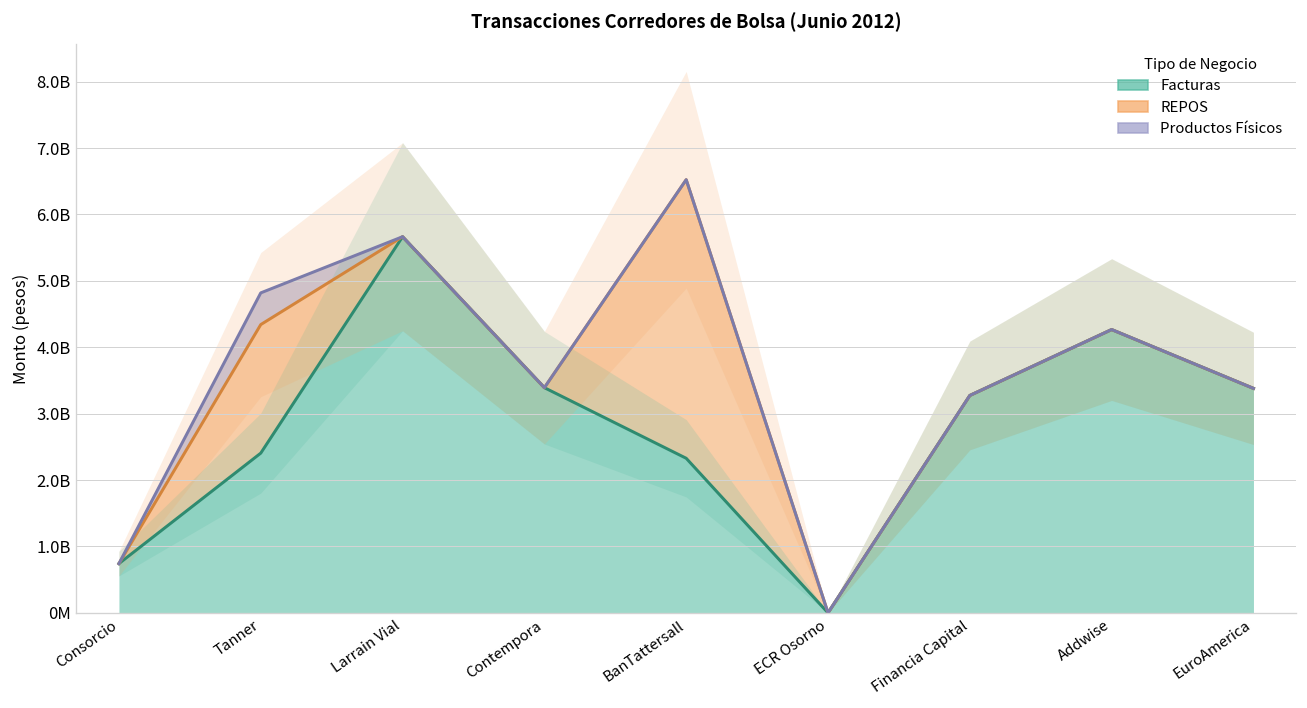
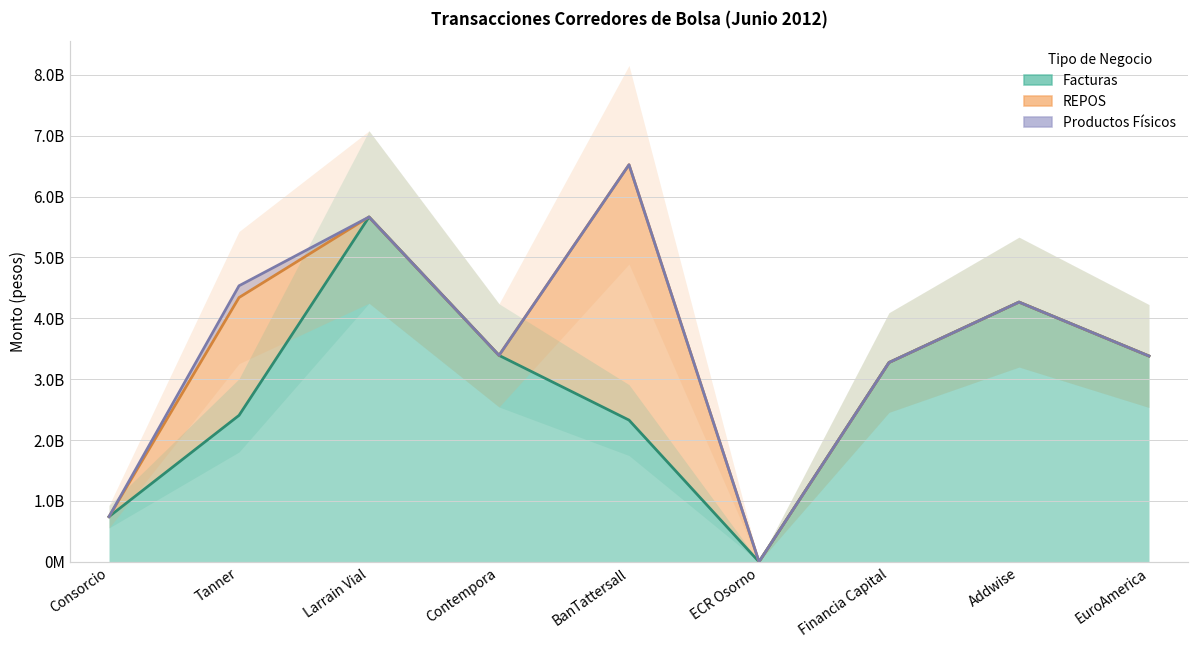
Productos Físicos, Tanner: 500000000 -> 200000000
